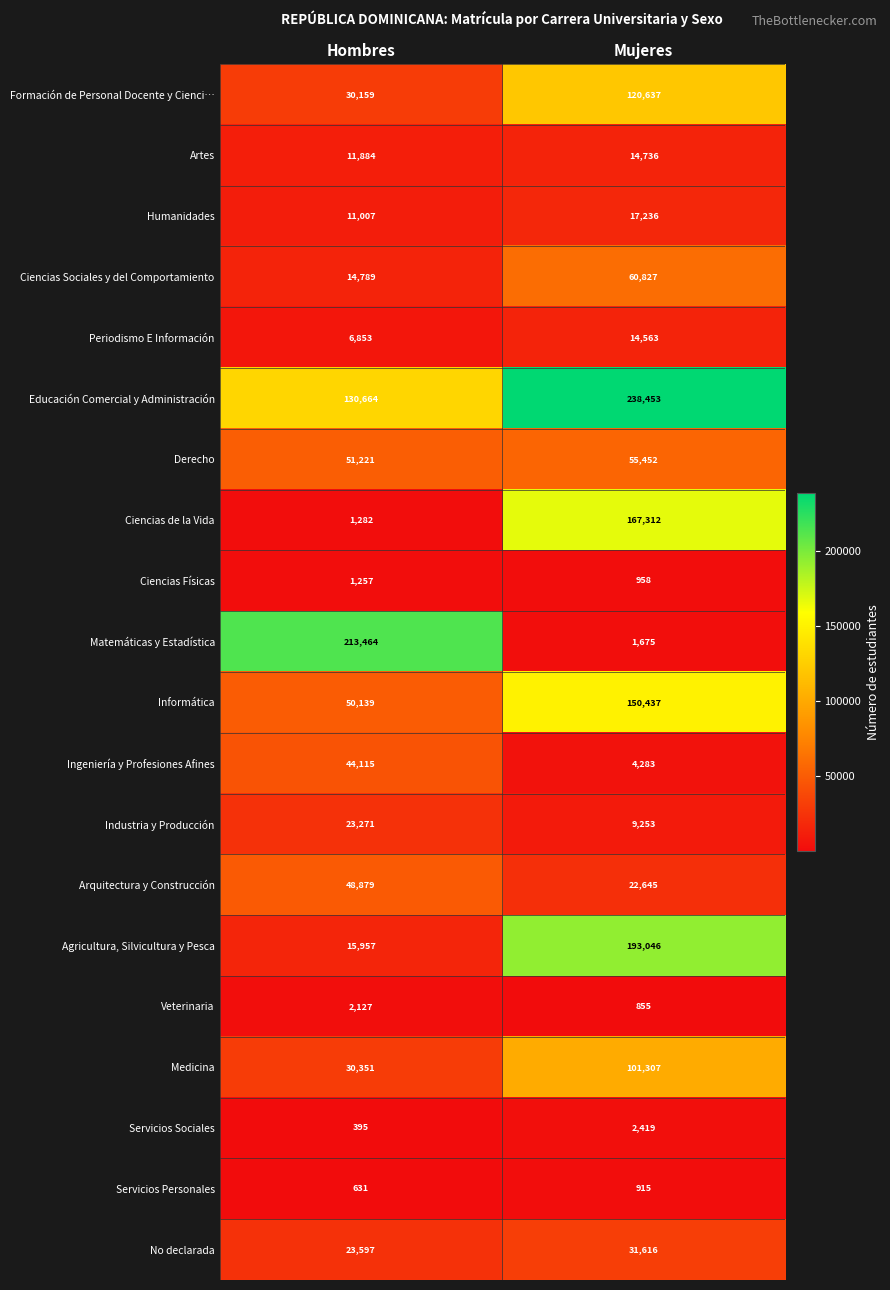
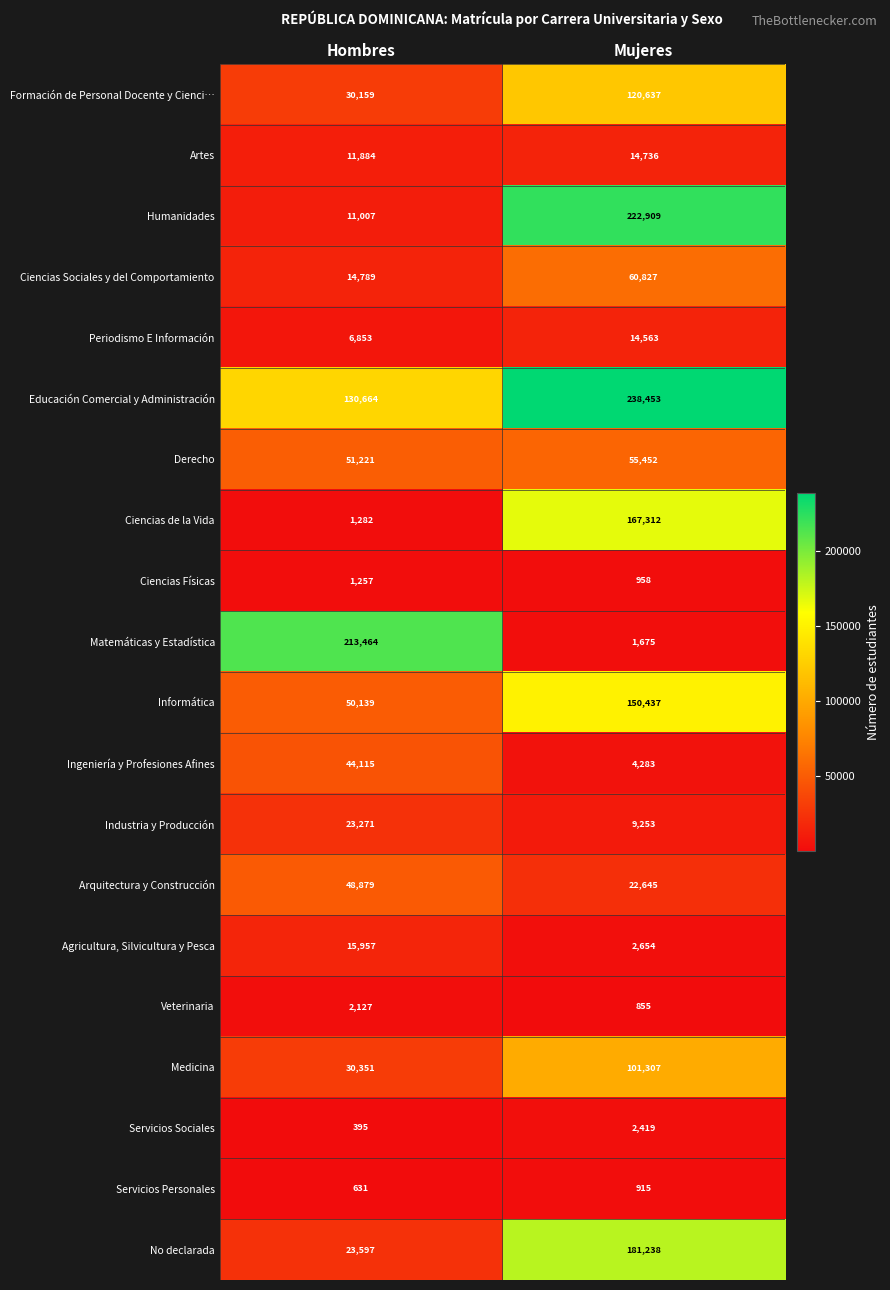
Humanidades, Mujeres: 17,236 -> 222,909
Agricultura, Silvicultura y Pesca, Mujeres: 193,046 -> 2,654
No declarada, Mujeres: 31,616 -> 181,238
